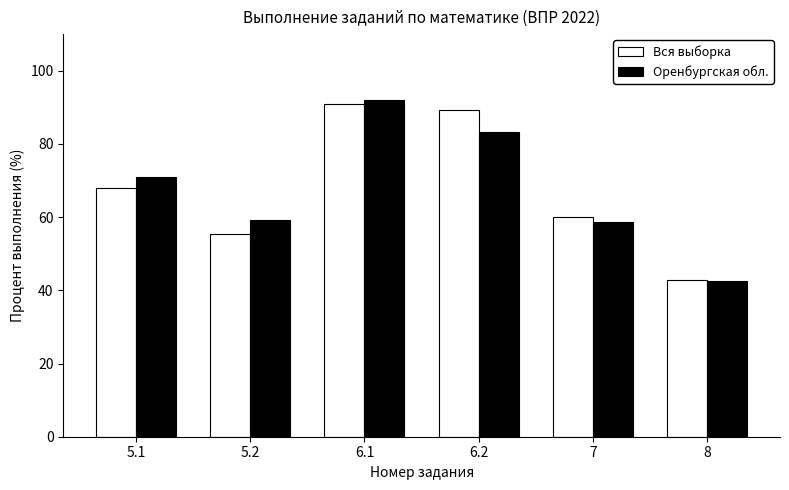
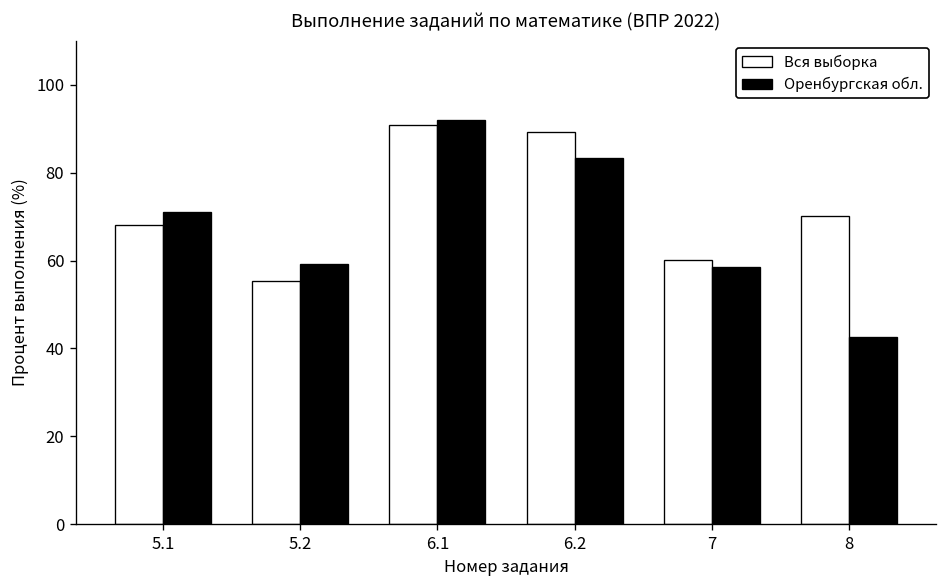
Вся выборка, 8: 43 -> 70
